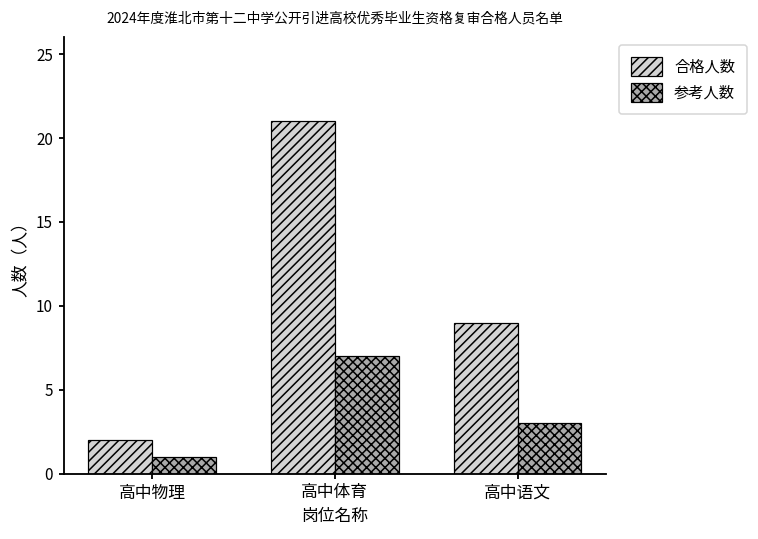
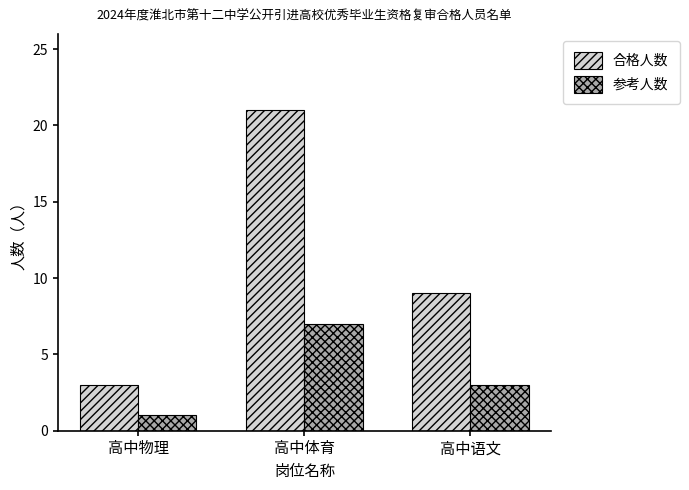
合格人数, 高中物理: 2 -> 3
